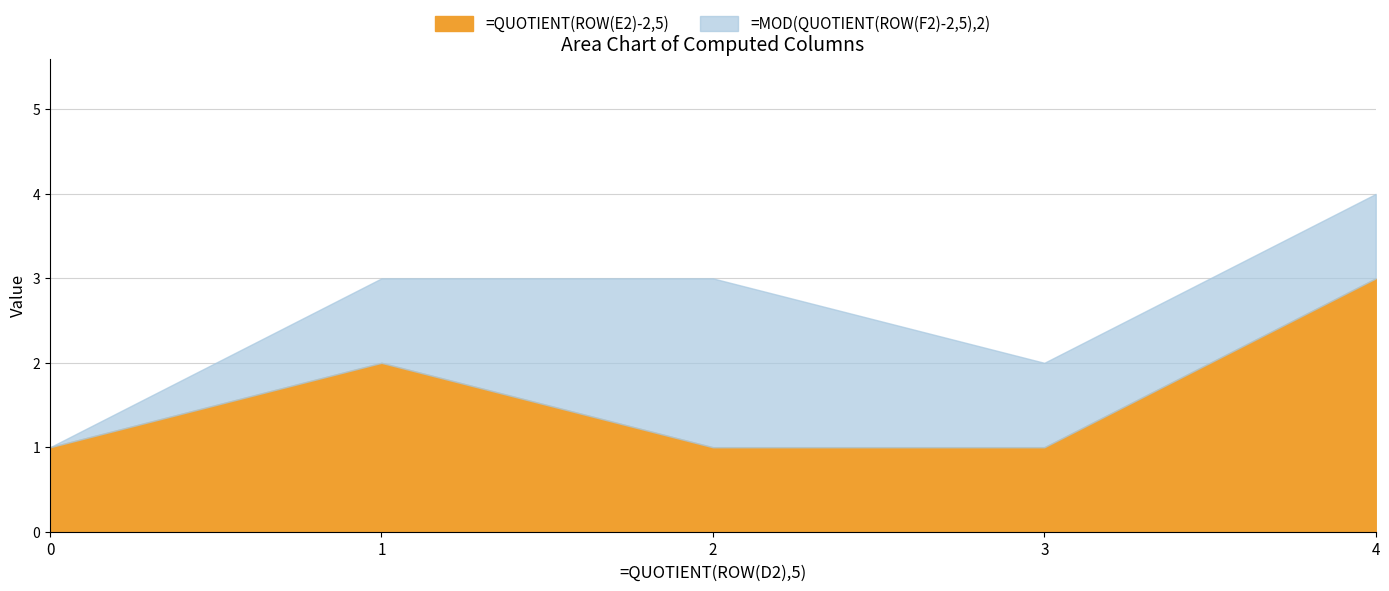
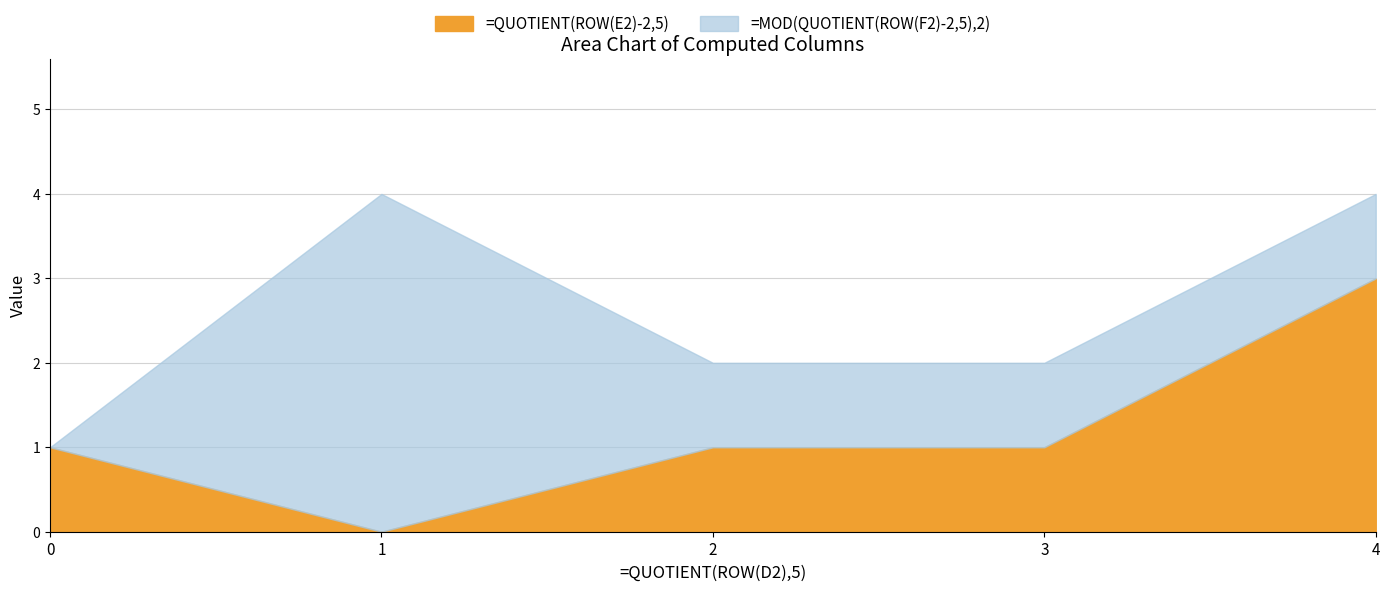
=QUOTIENT(ROW(E2)-2,5), 1: 2 -> 0
=MOD(QUOTIENT(ROW(F2)-2,5),2), 1: 1 -> 4
=MOD(QUOTIENT(ROW(F2)-2,5),2), 2: 2 -> 1
